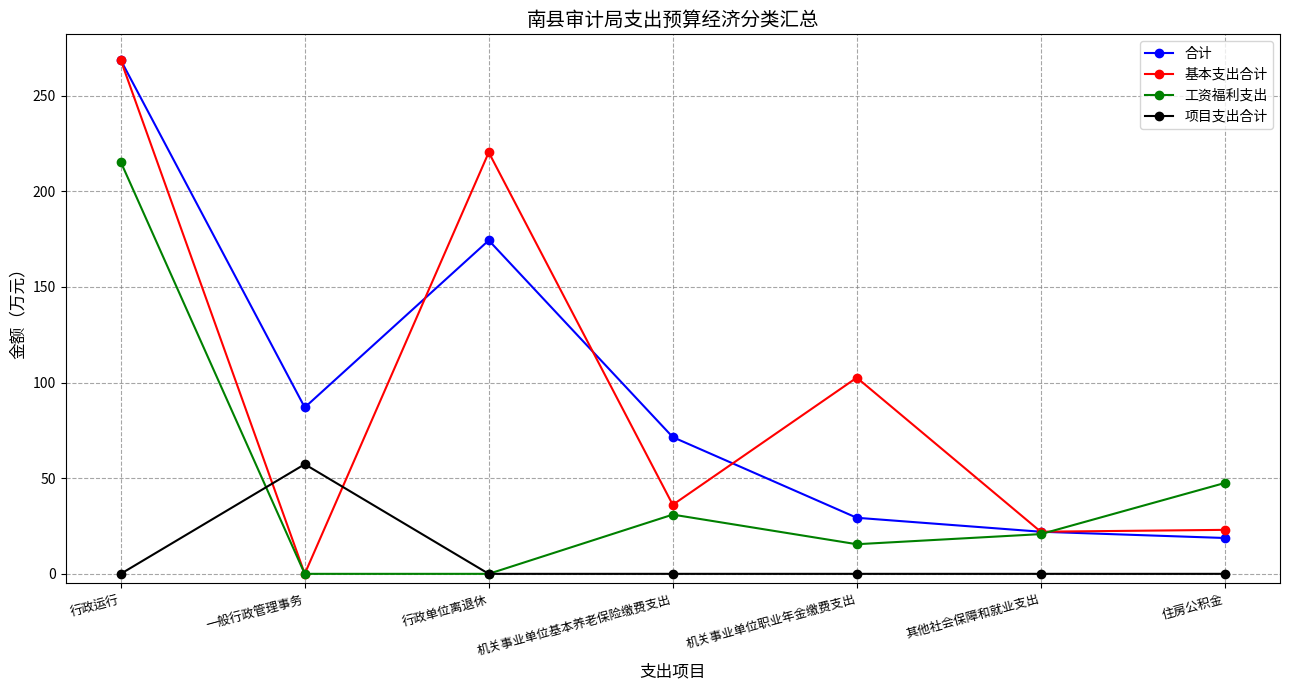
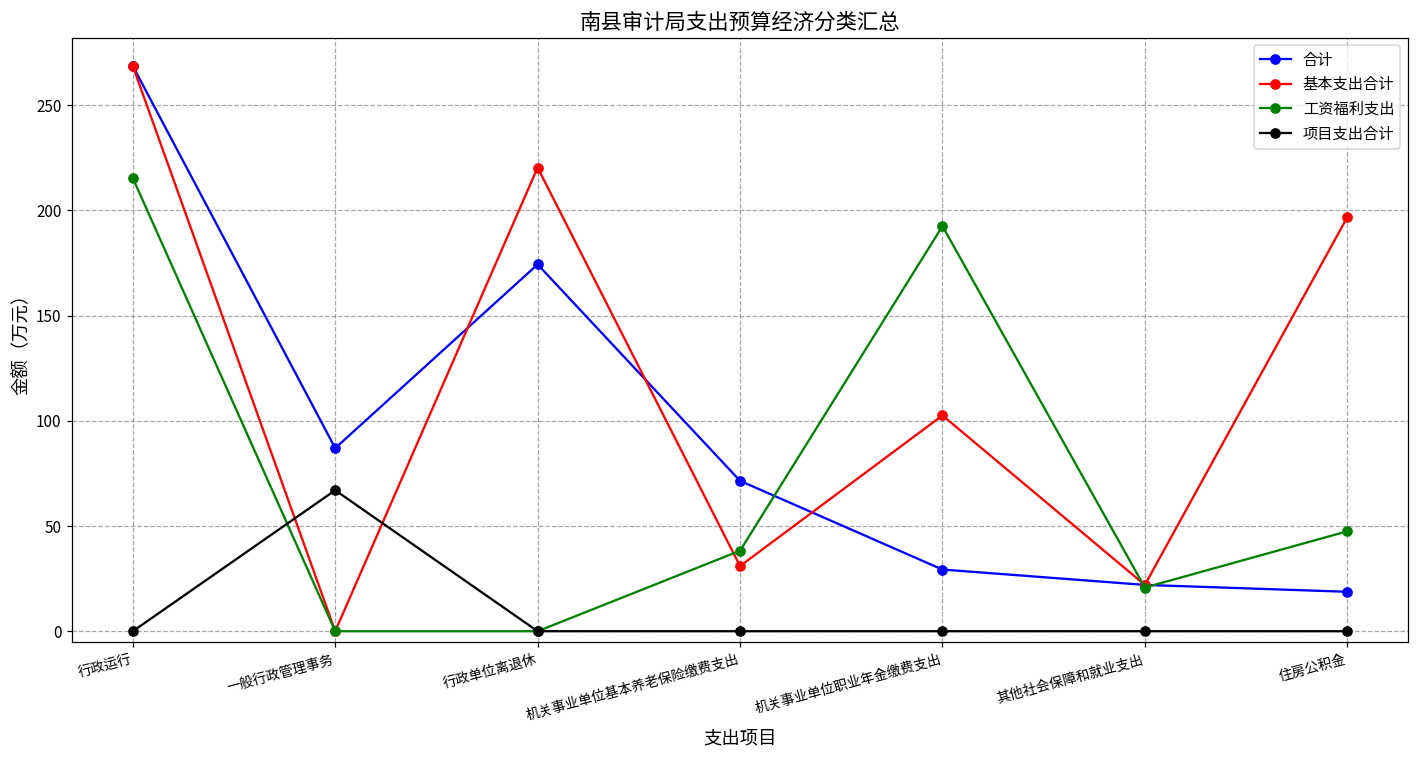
项目支出合计, 一般行政管理事务: 57 -> 67
基本支出合计, 机关事业单位基本养老保险缴费支出: 36 -> 31
工资福利支出, 机关事业单位基本养老保险缴费支出: 31 -> 38
工资福利支出, 机关事业单位职业年金缴费支出: 15 -> 193
基本支出合计, 住房公积金: 23 -> 197
